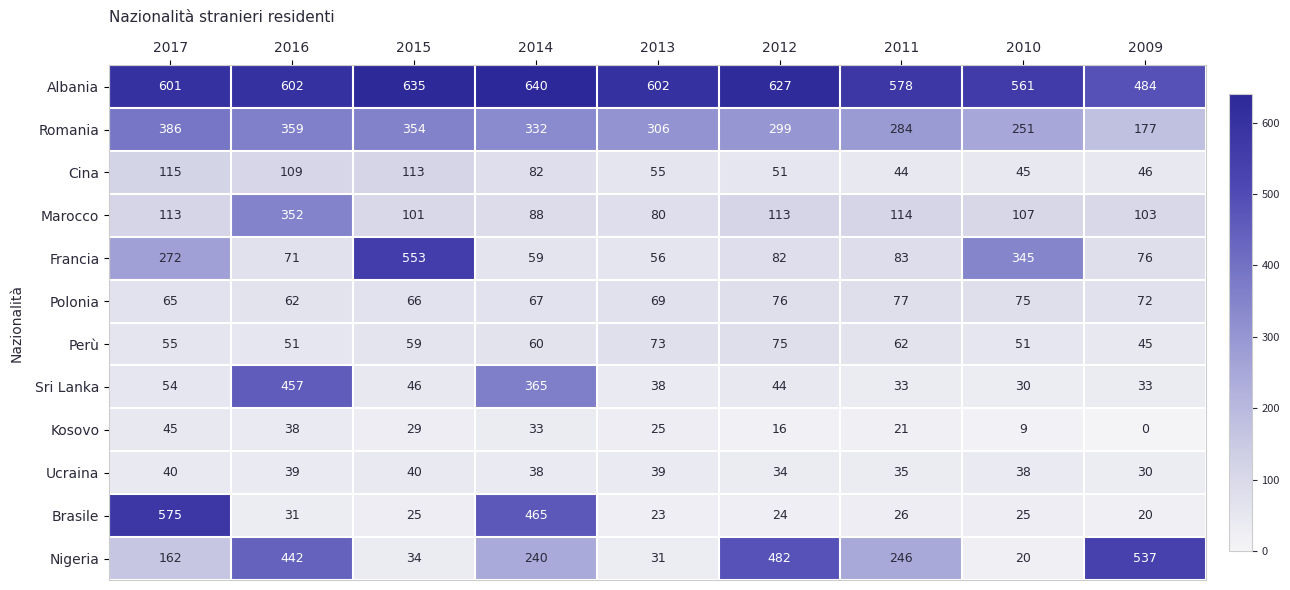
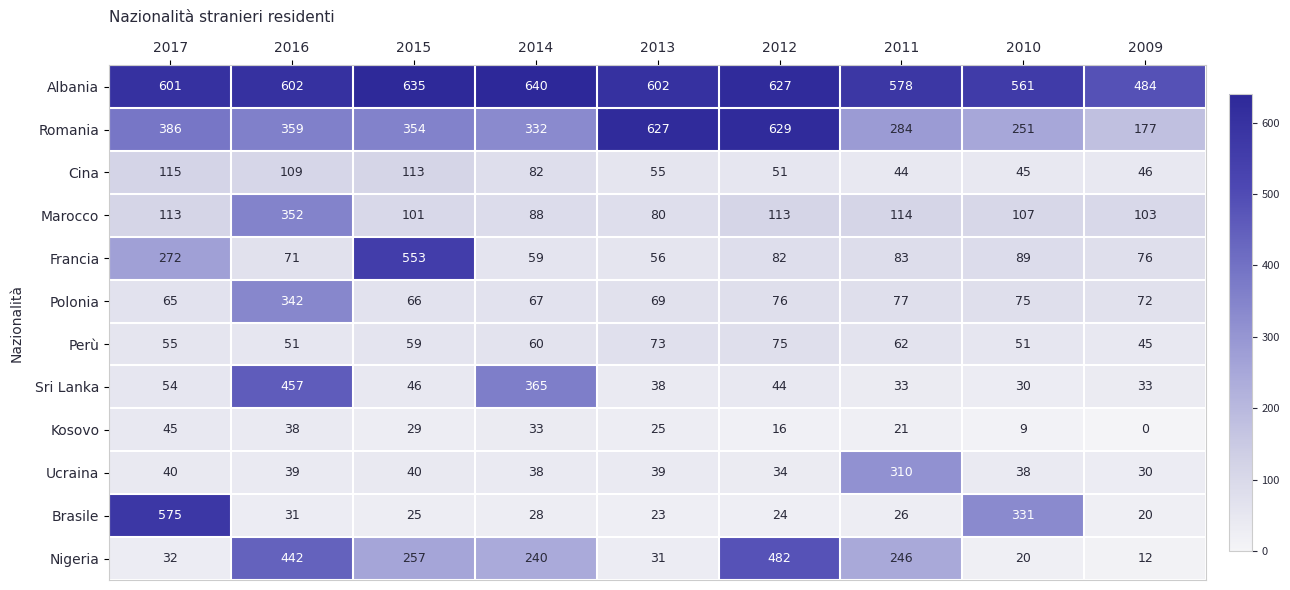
Romania, 2013: 306 -> 627
Romania, 2012: 299 -> 629
Francia, 2010: 345 -> 89
Polonia, 2016: 62 -> 342
Ucraina, 2011: 35 -> 310
Brasile, 2014: 465 -> 28
Brasile, 2010: 25 -> 331
Nigeria, 2017: 162 -> 32
Nigeria, 2015: 34 -> 257
Nigeria, 2009: 537 -> 12
